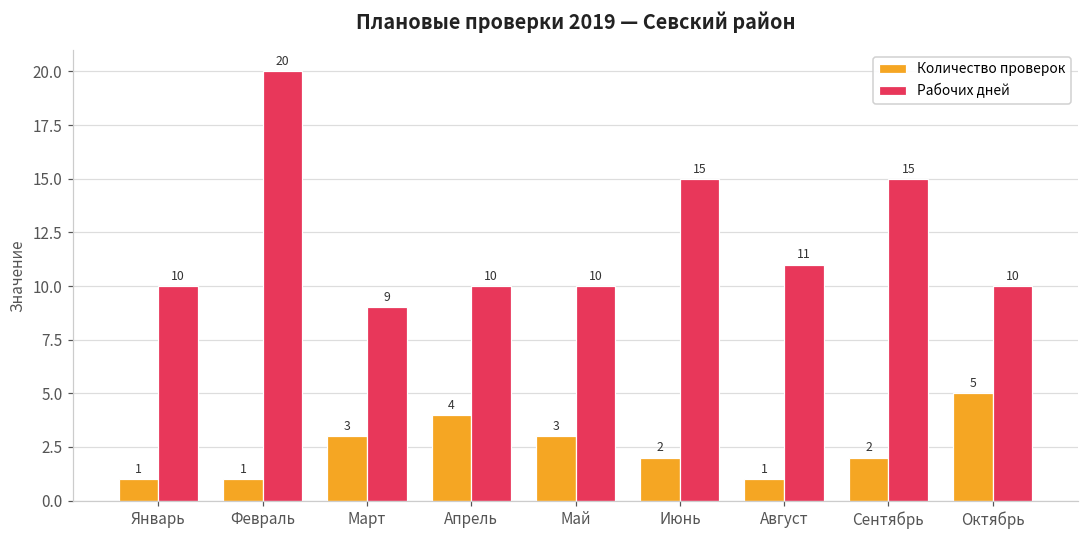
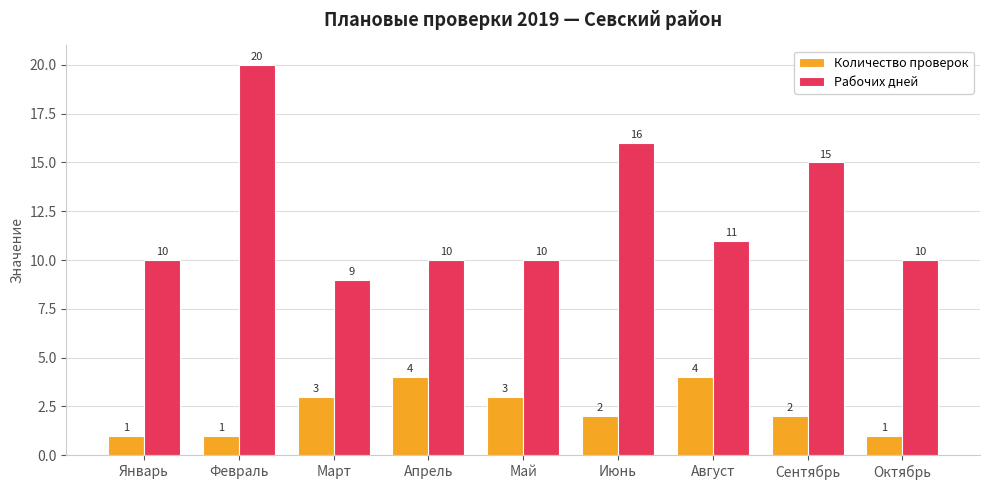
Рабочих дней, Июнь: 15 -> 16
Количество проверок, Август: 1 -> 4
Количество проверок, Октябрь: 5 -> 1
